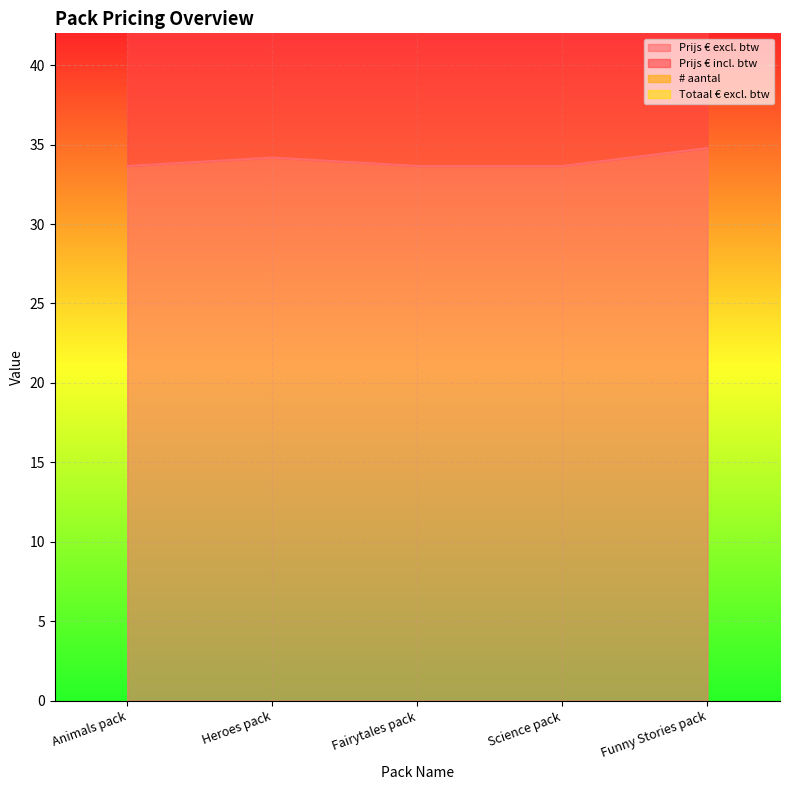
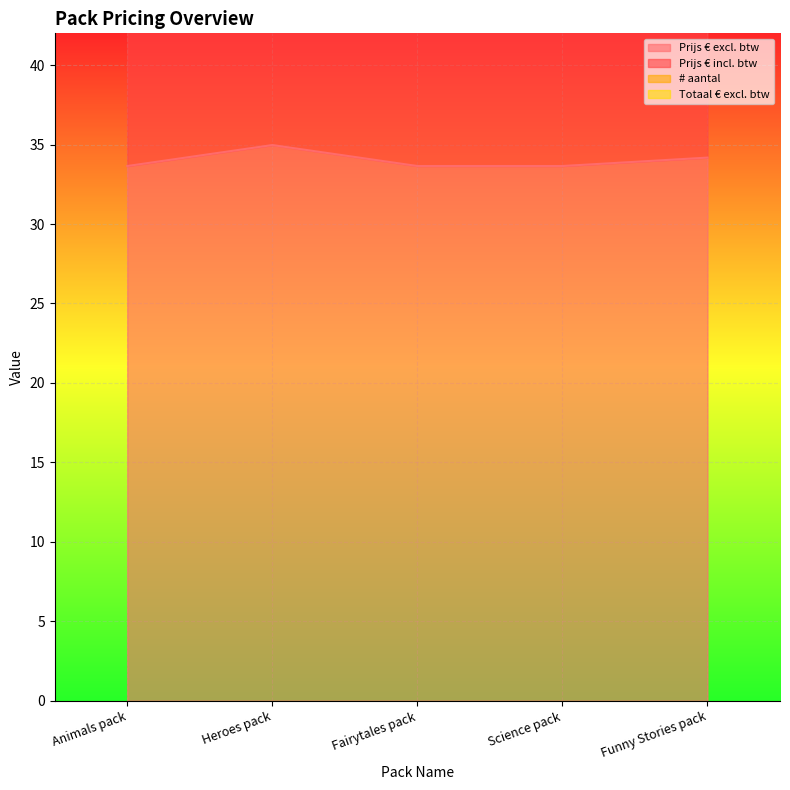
Prijs € excl. btw, Heroes pack: 34.2 -> 35.0
Prijs € excl. btw, Funny Stories pack: 34.8 -> 34.2
